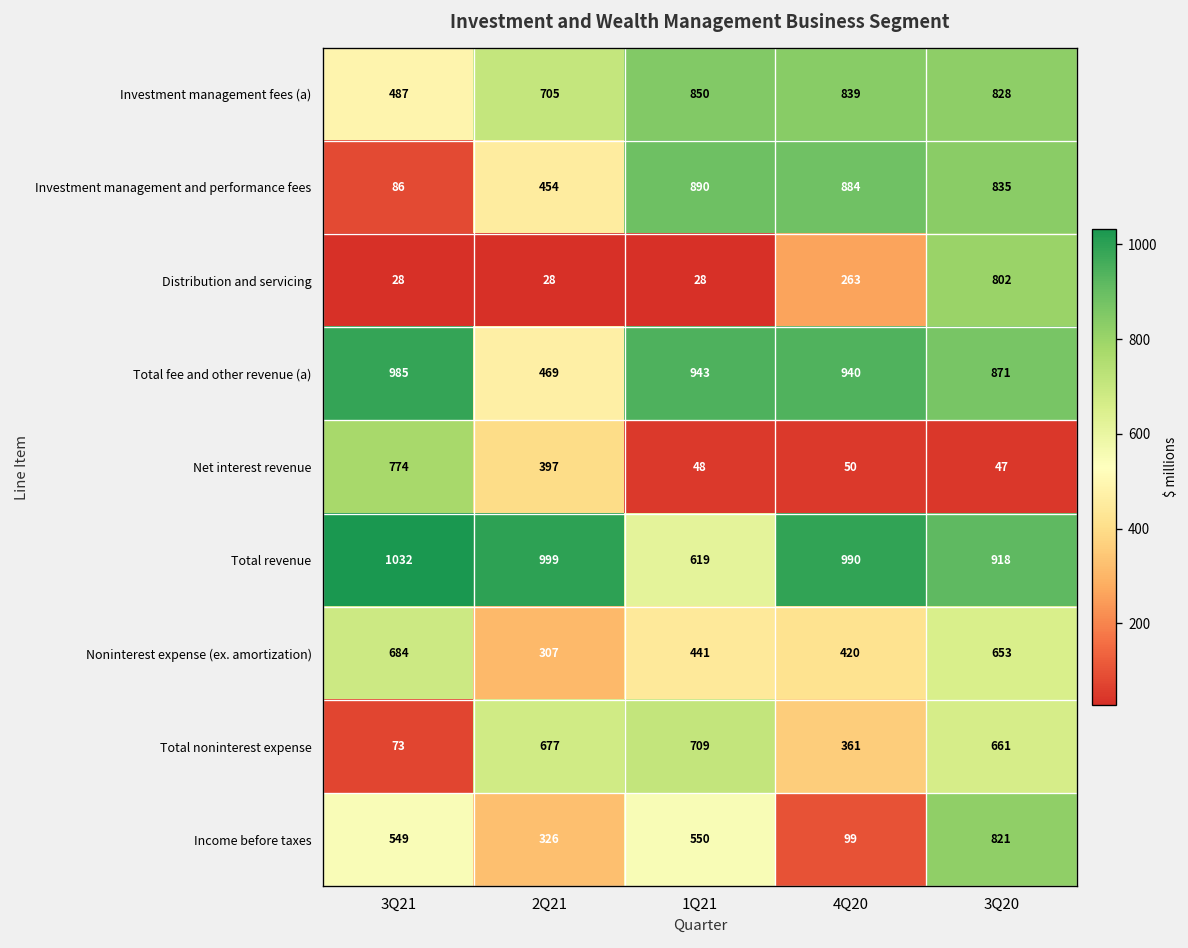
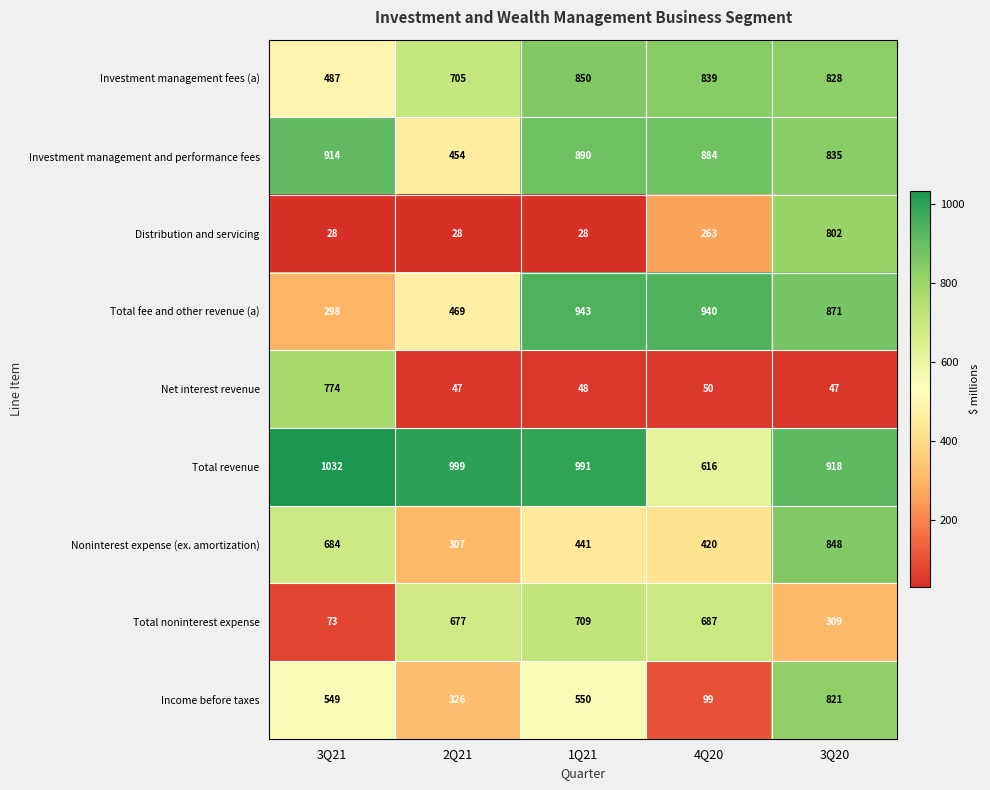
Investment management and performance fees, 3Q21: 86 -> 914
Total fee and other revenue (a), 3Q21: 985 -> 298
Net interest revenue, 2Q21: 397 -> 47
Total revenue, 1Q21: 619 -> 991
Total revenue, 4Q20: 990 -> 616
Noninterest expense (ex. amortization), 3Q20: 653 -> 848
Total noninterest expense, 4Q20: 361 -> 687
Total noninterest expense, 3Q20: 661 -> 309
